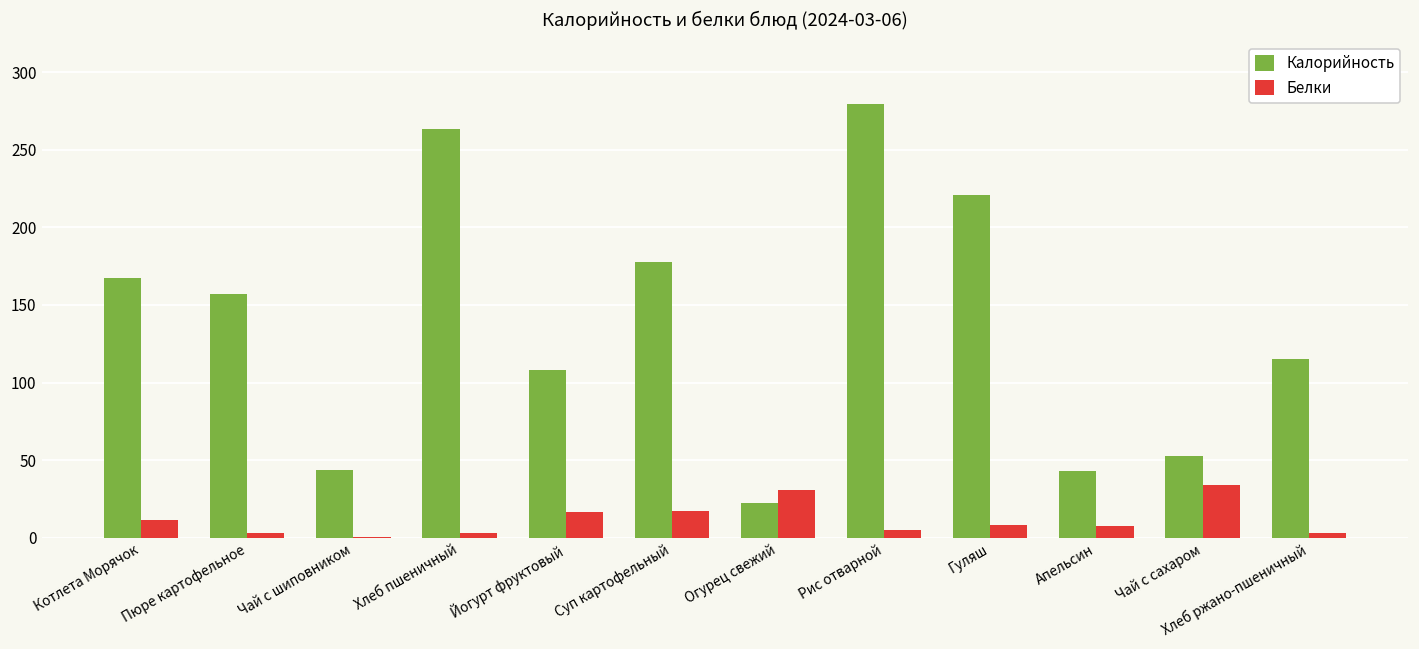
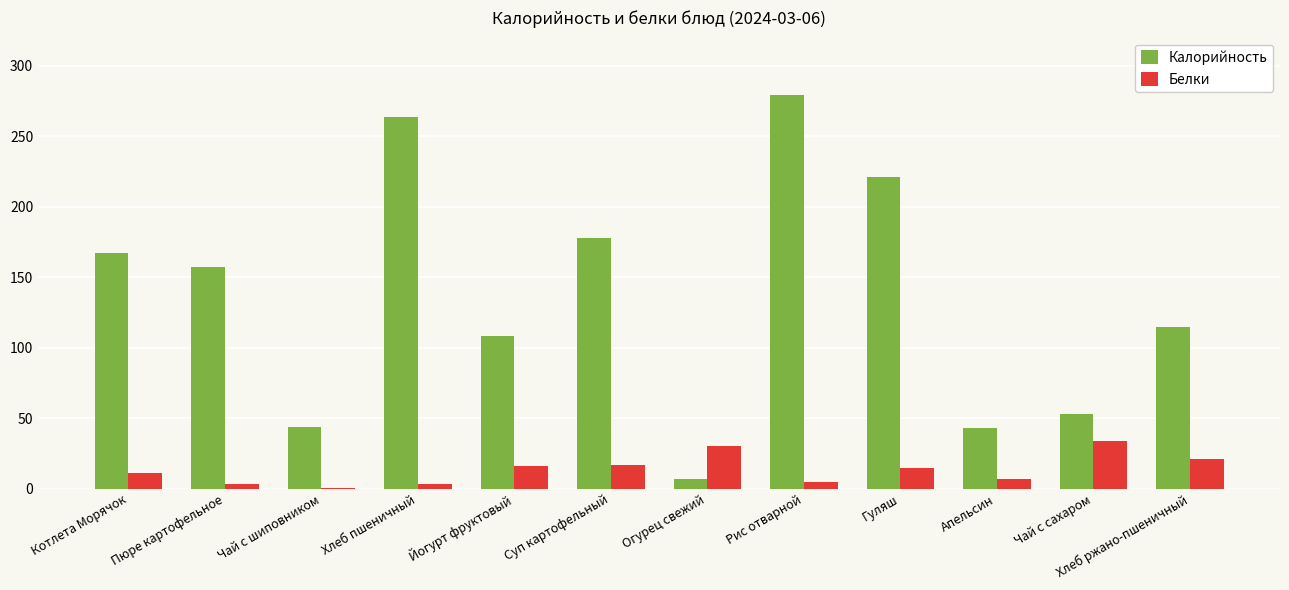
Калорийность, Огурец свежий: 22 -> 7
Белки, Гуляш: 8 -> 15
Белки, Хлеб ржано-пшеничный: 3 -> 21
